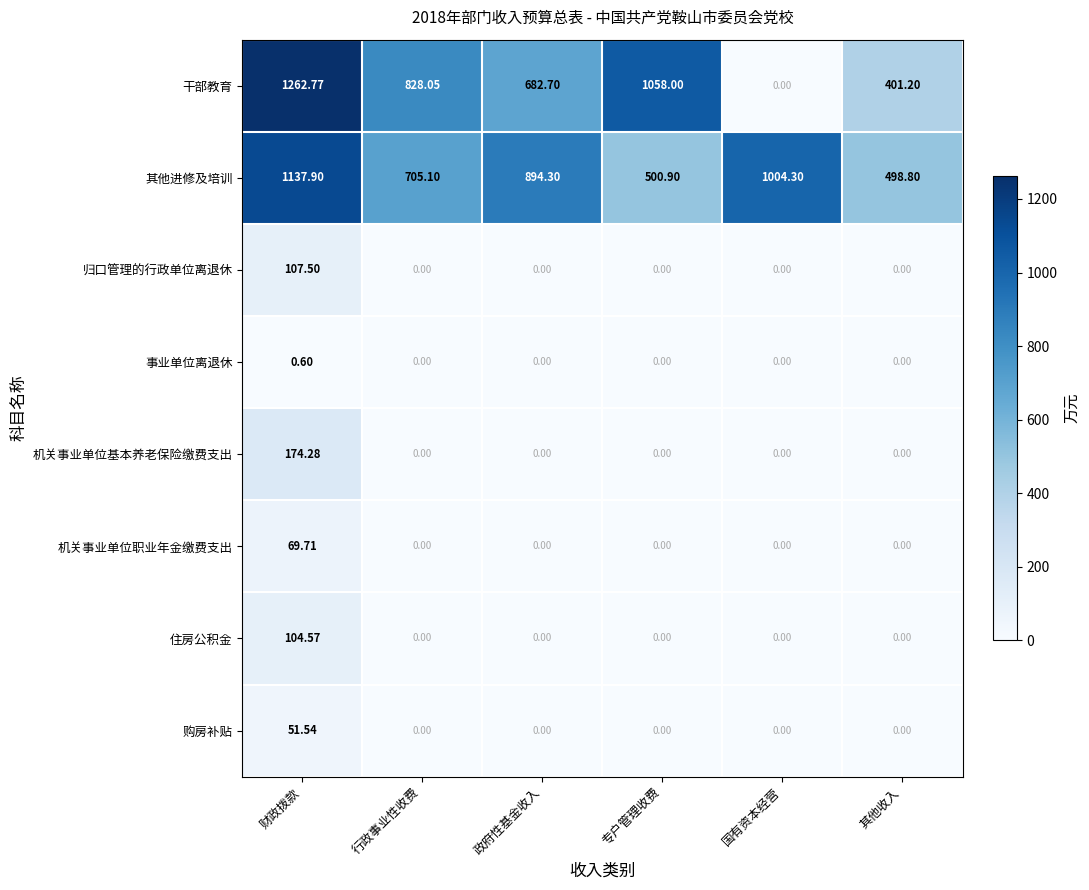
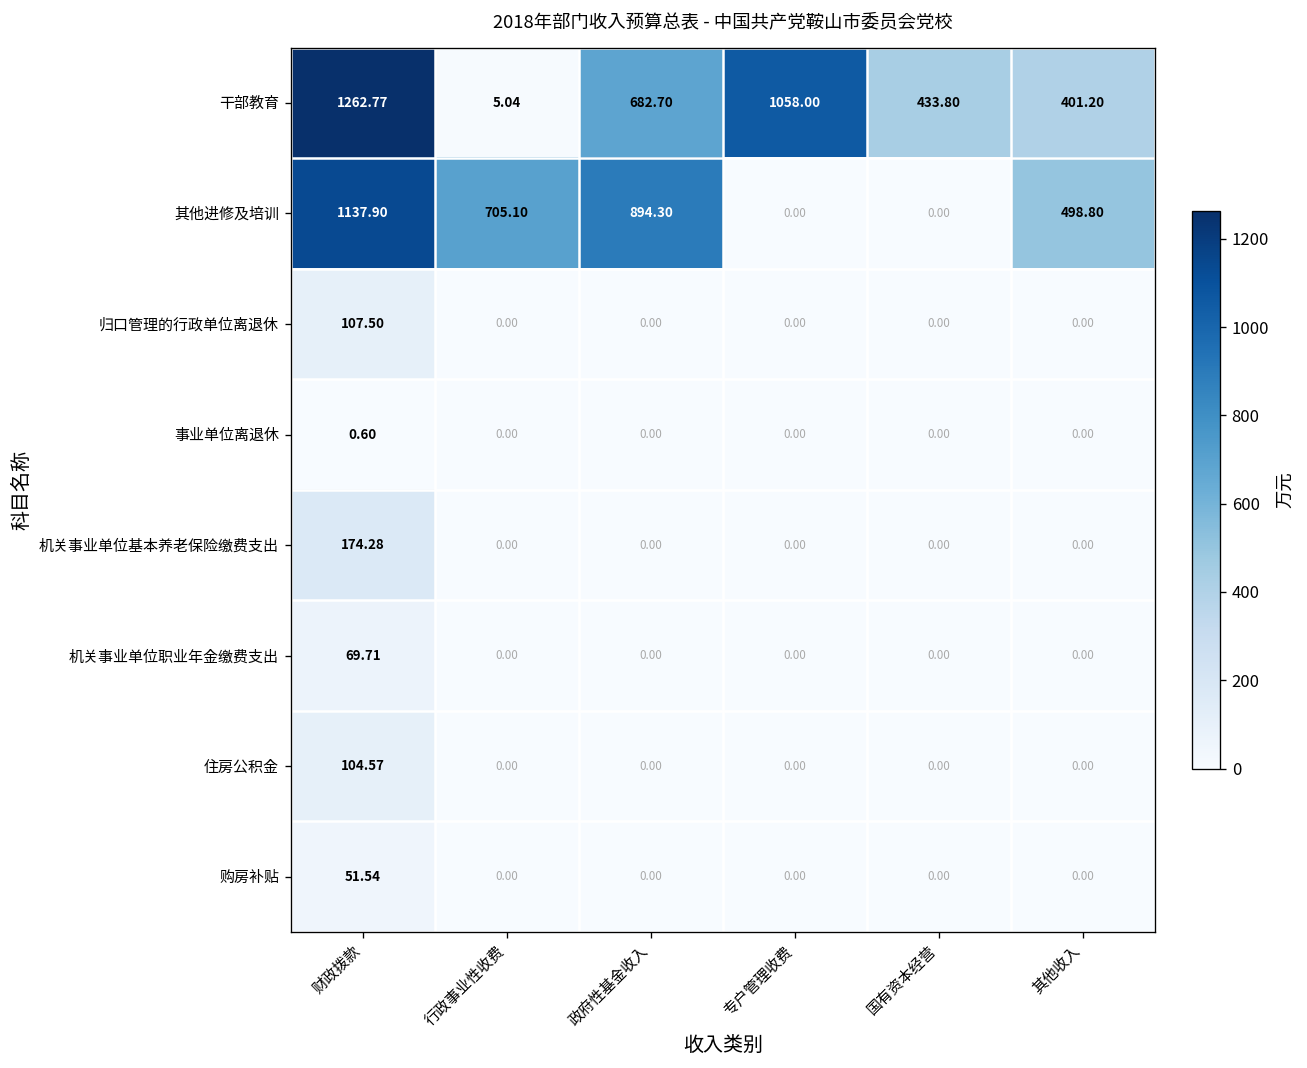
干部教育, 行政事业性收费: 828.05 -> 5.04
干部教育, 国有资本经营: 0.00 -> 433.80
其他进修及培训, 专户管理收费: 500.90 -> 0.00
其他进修及培训, 国有资本经营: 1004.30 -> 0.00
